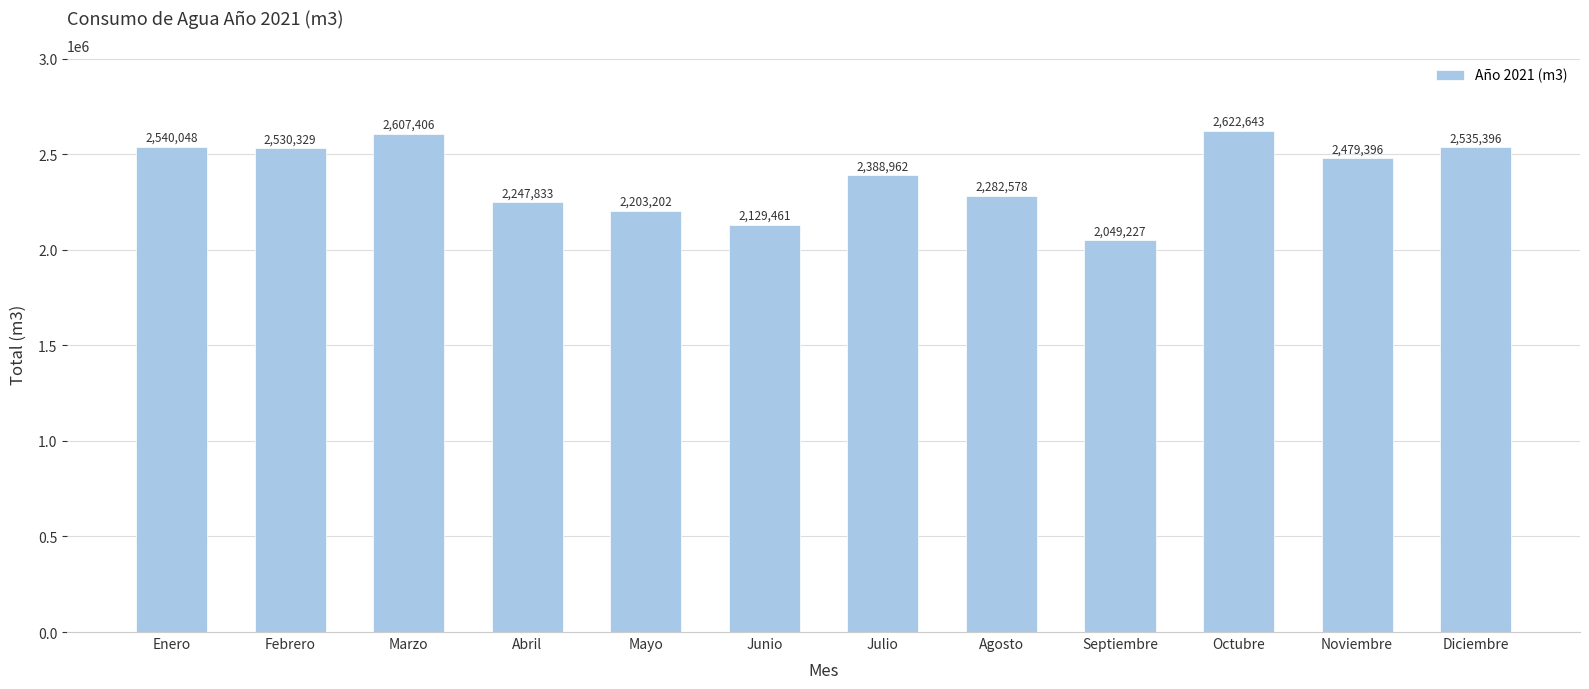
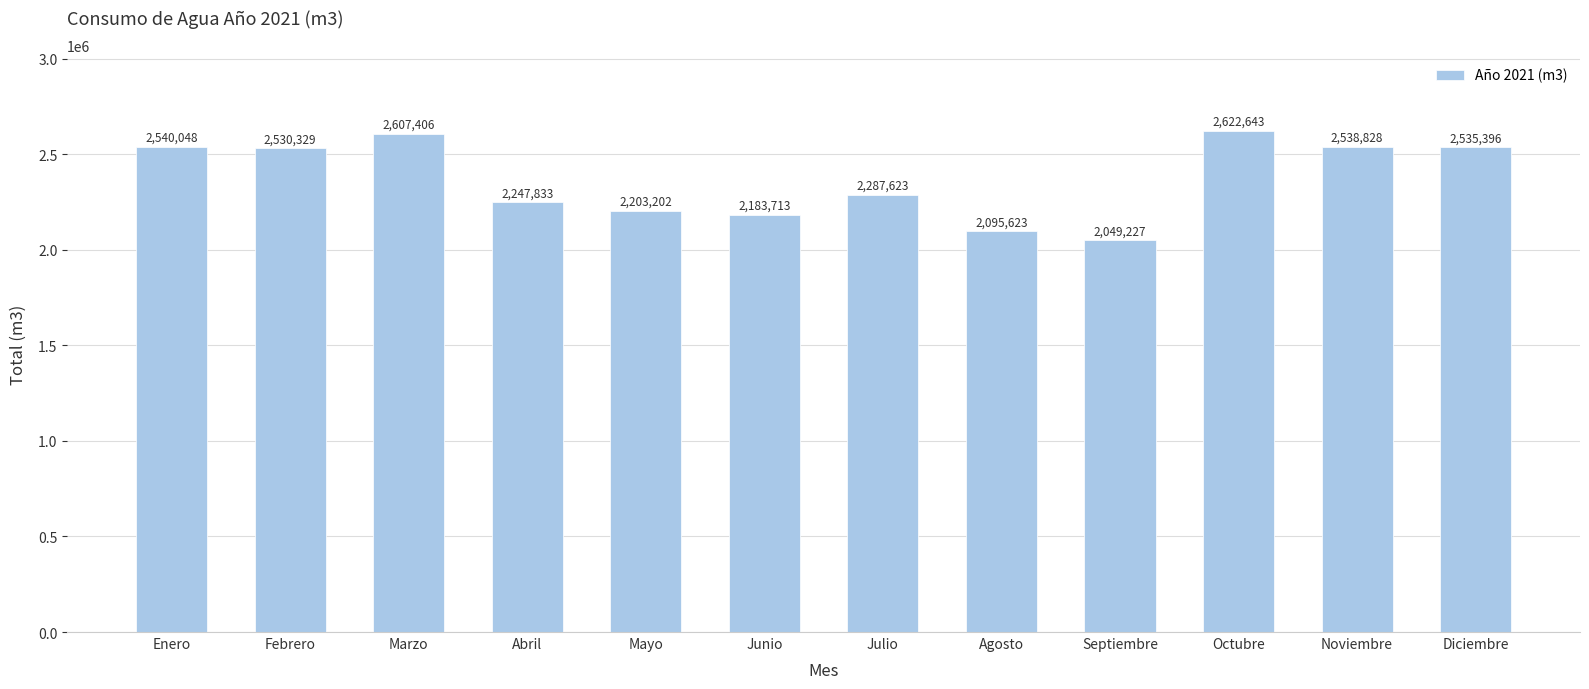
Junio: 2,129,461 -> 2,183,713
Julio: 2,388,962 -> 2,287,623
Agosto: 2,282,578 -> 2,095,623
Noviembre: 2,479,396 -> 2,538,828
